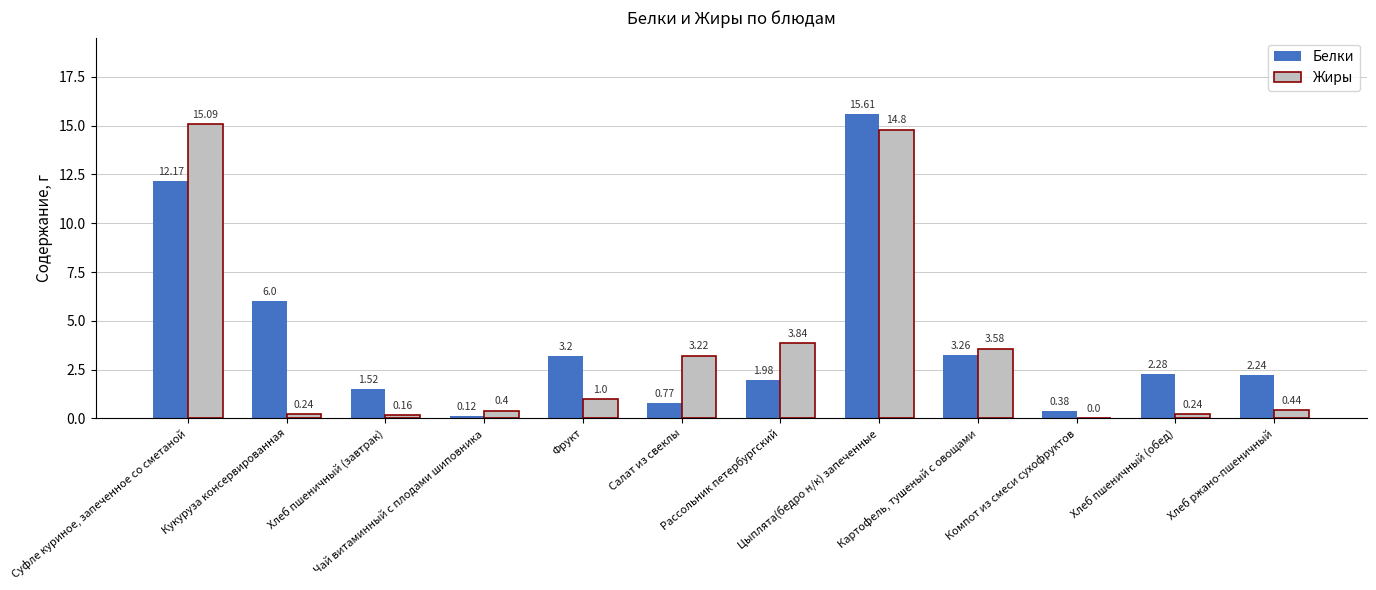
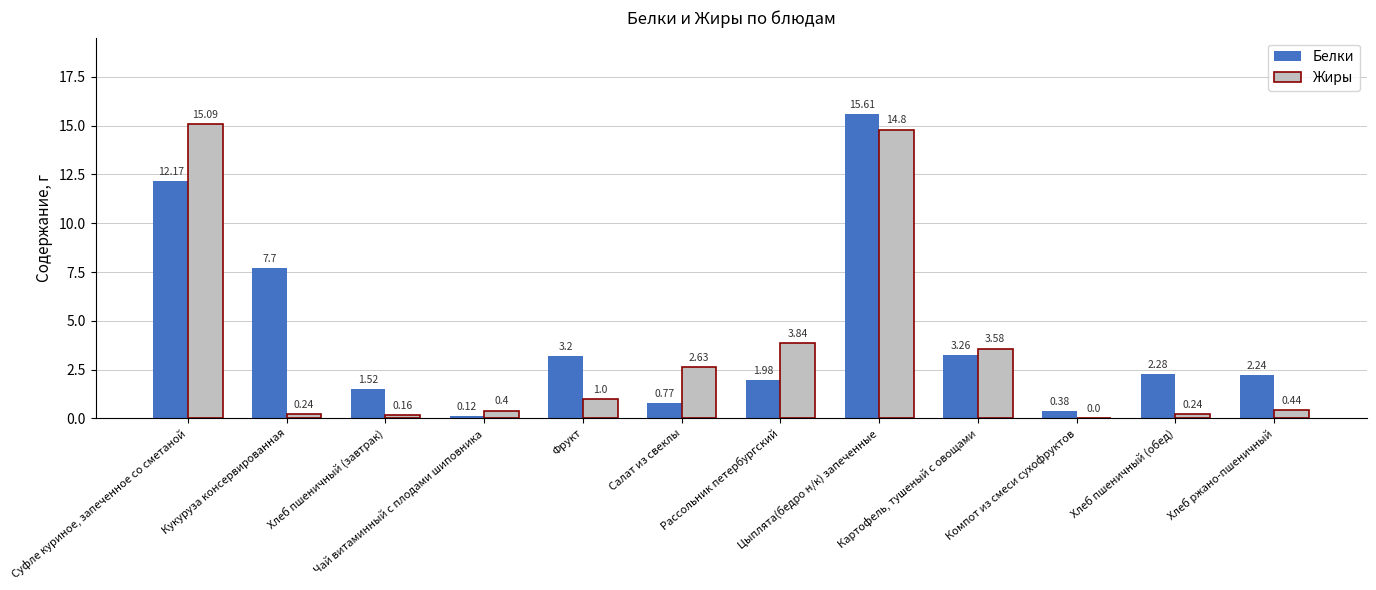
Белки, Кукуруза консервированная: 6.0 -> 7.7
Жиры, Салат из свеклы: 3.22 -> 2.63
